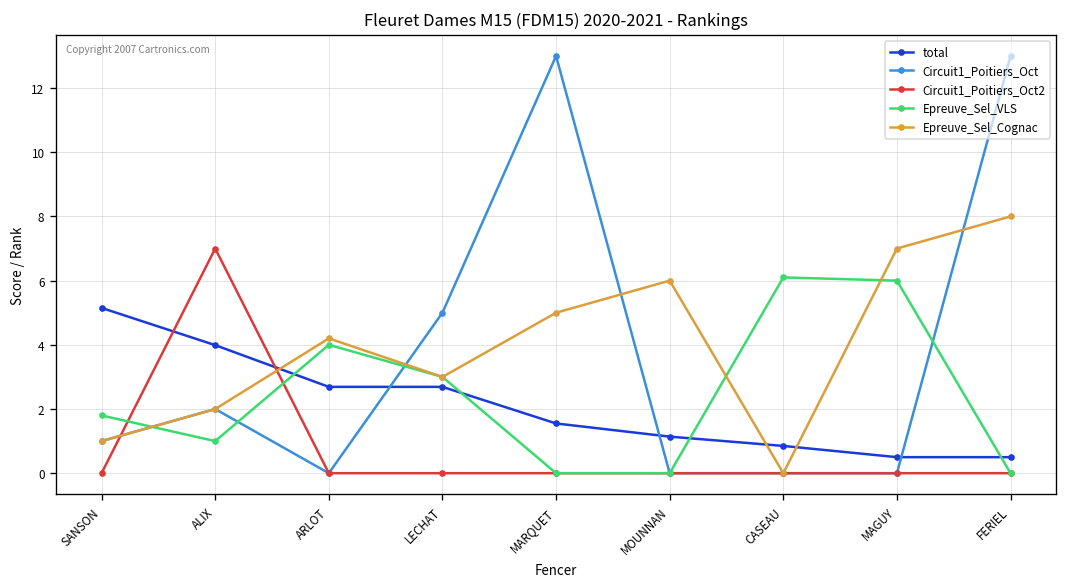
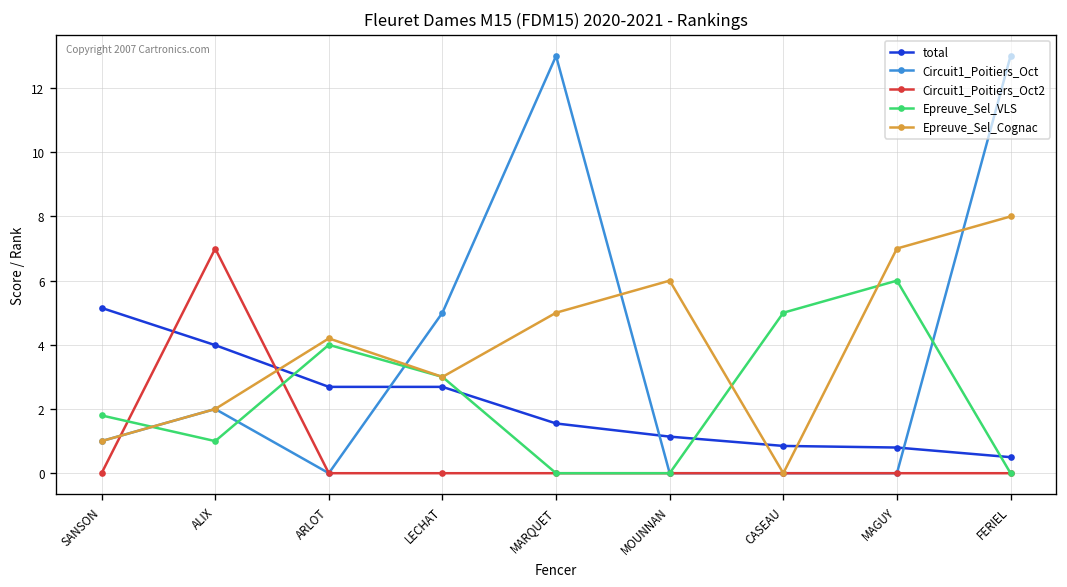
Epreuve_Sel_VLS, CASEAU: 6.1 -> 5.0
total, MAGUY: 0.5 -> 0.8
